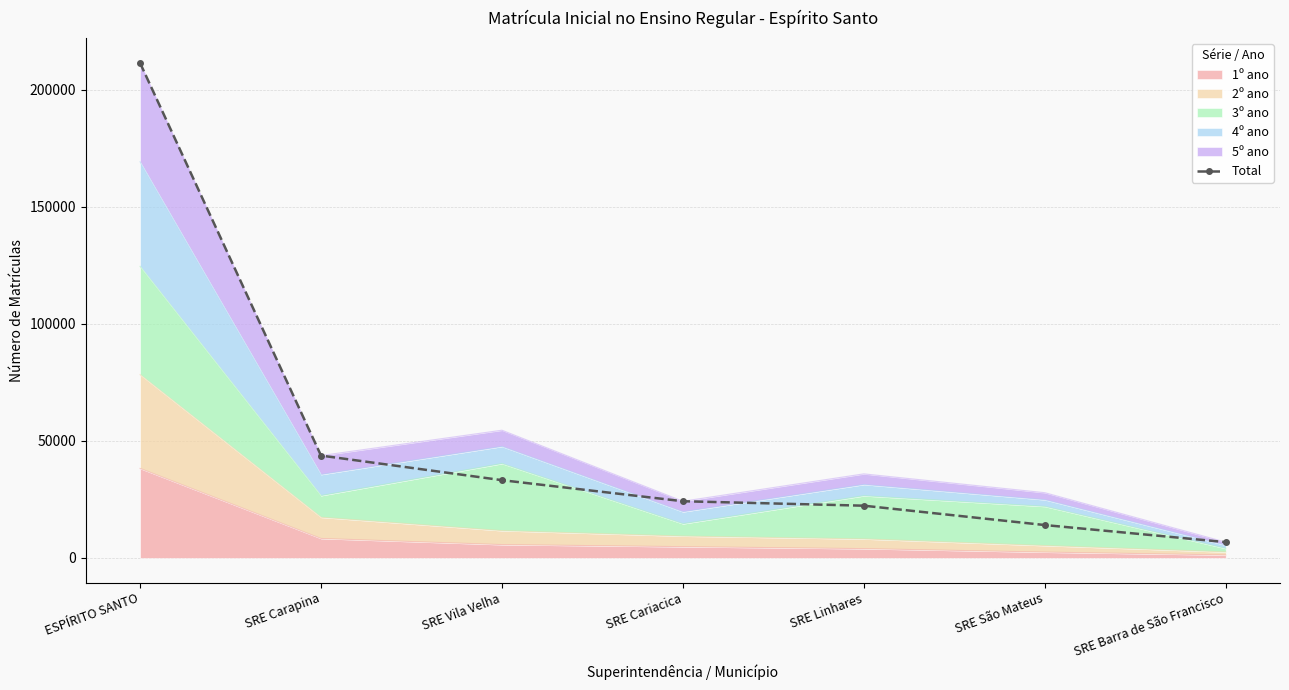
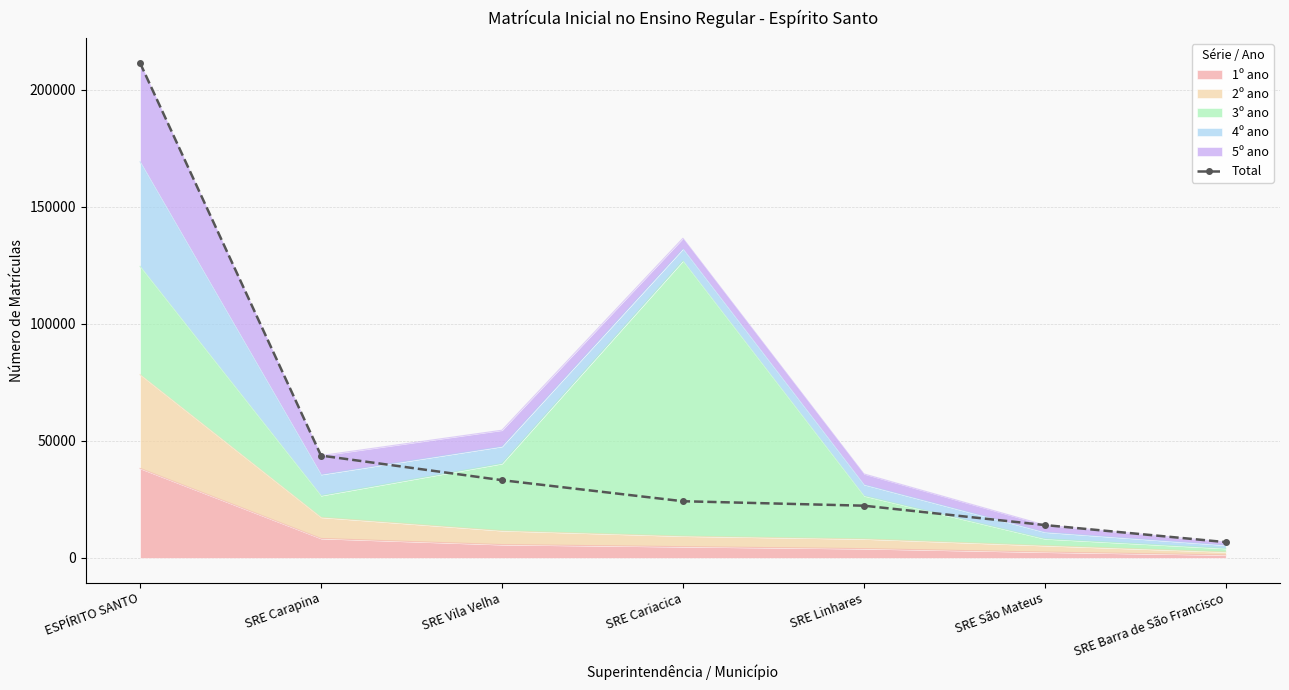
3º ano, SRE Cariacica: 5000 -> 118000
3º ano, SRE São Mateus: 17000 -> 3000
